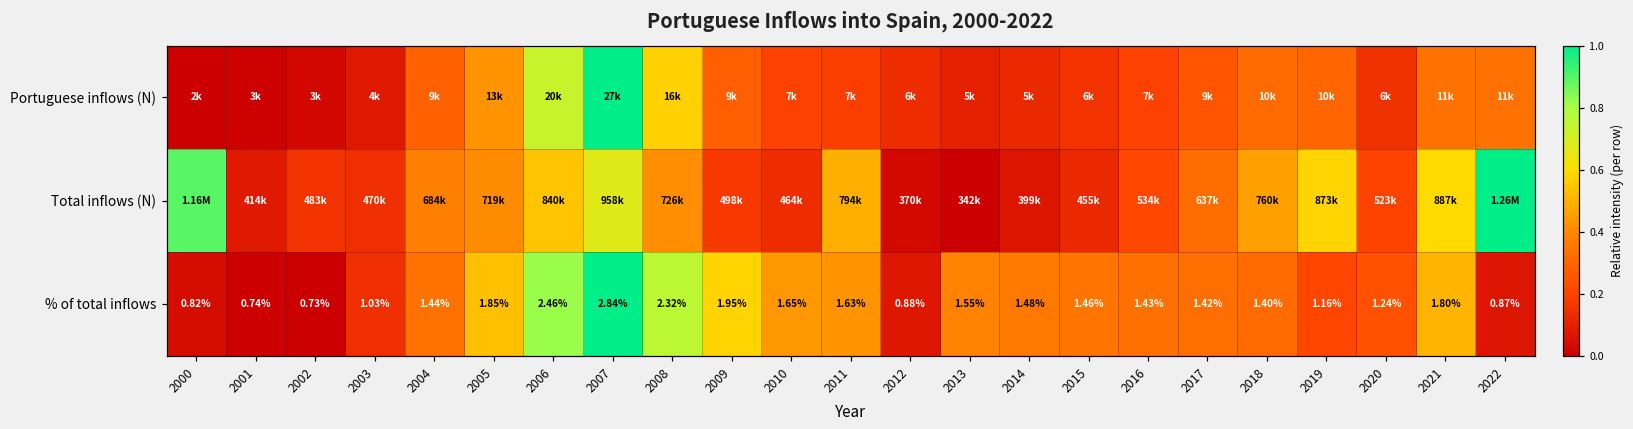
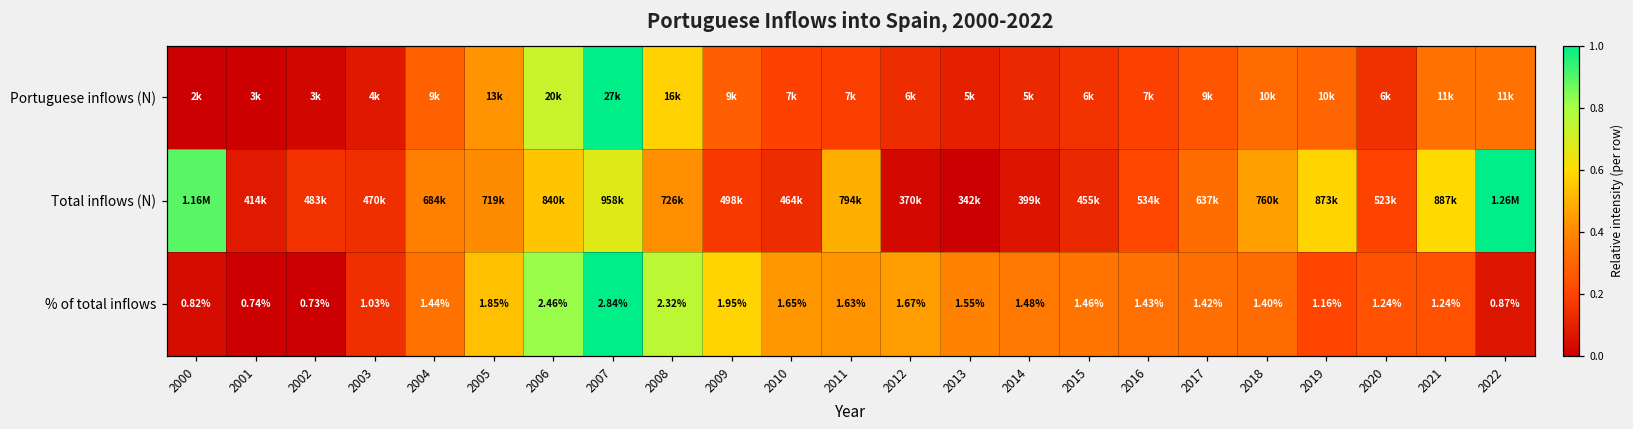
% of total inflows, 2012: 0.88% -> 1.67%
% of total inflows, 2021: 1.80% -> 1.24%
